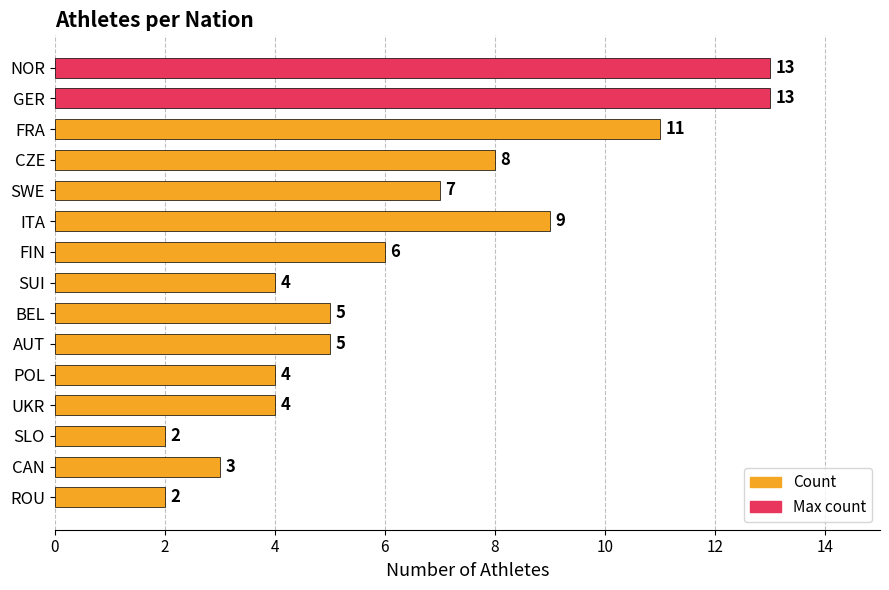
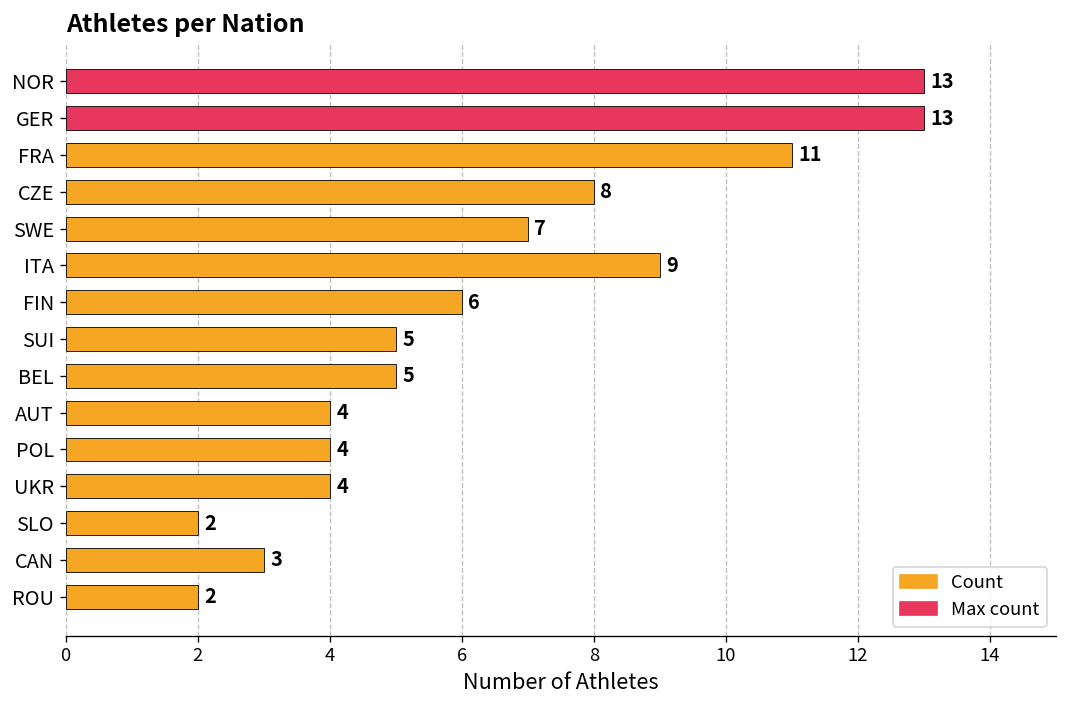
SUI: 4 -> 5
AUT: 5 -> 4
